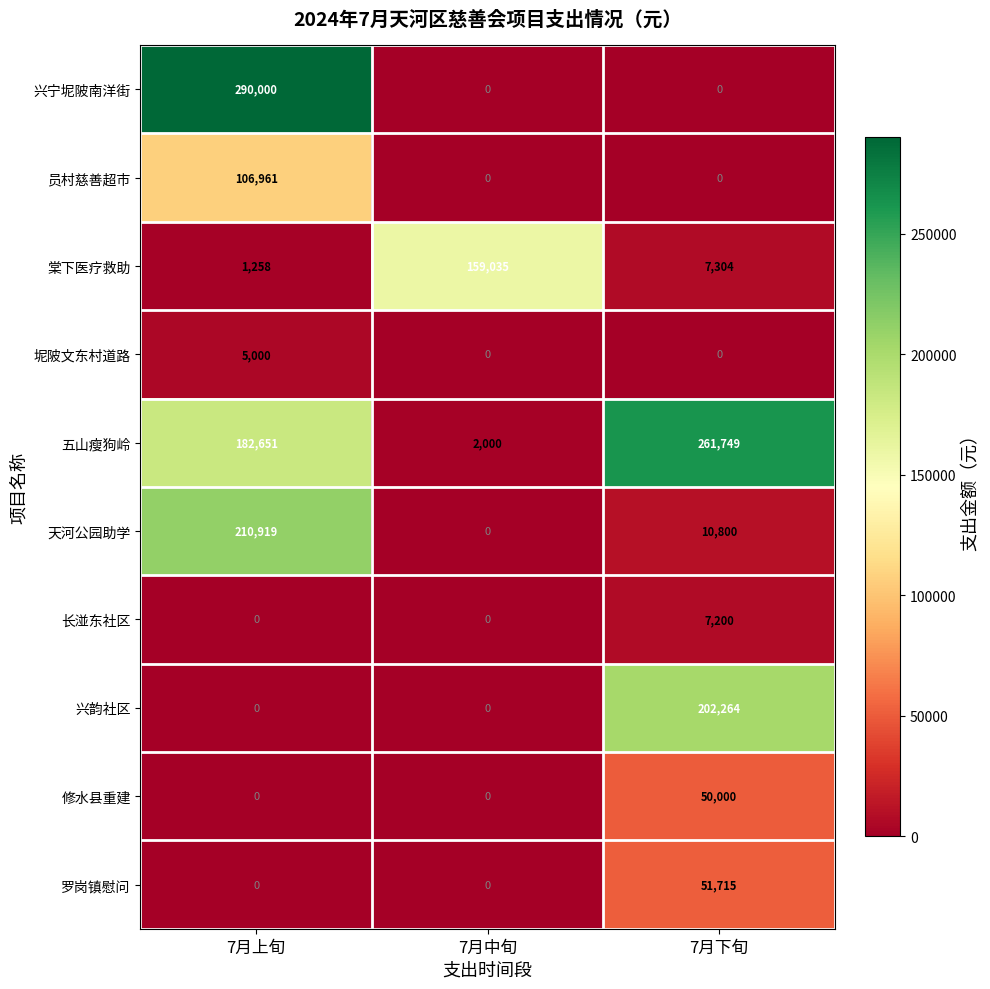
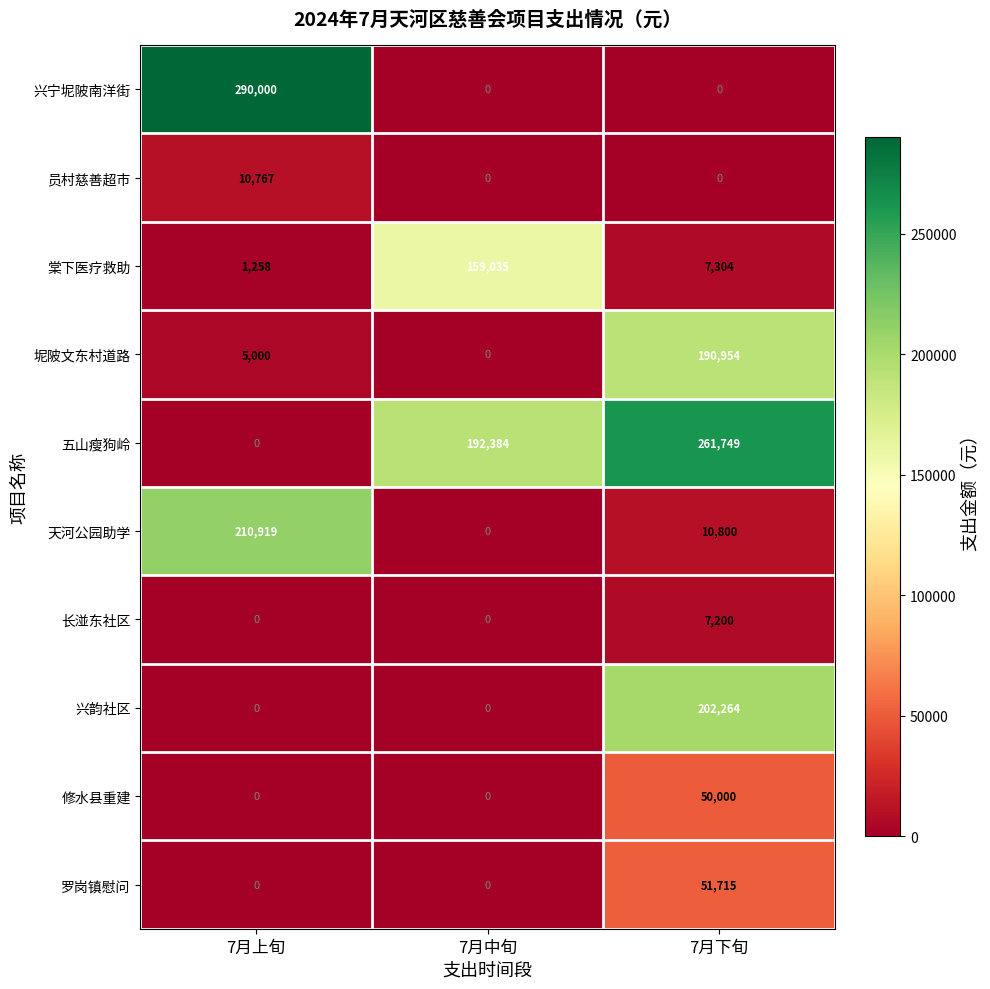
员村慈善超市, 7月上旬: 106,961 -> 10,767
坭陂文东村道路, 7月下旬: 0 -> 190,954
五山瘦狗岭, 7月上旬: 182,651 -> 0
五山瘦狗岭, 7月中旬: 2,000 -> 192,384
